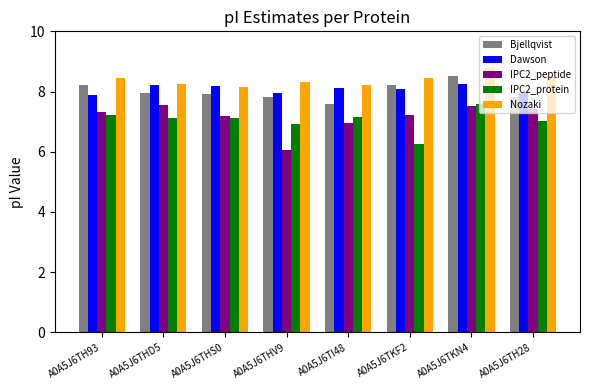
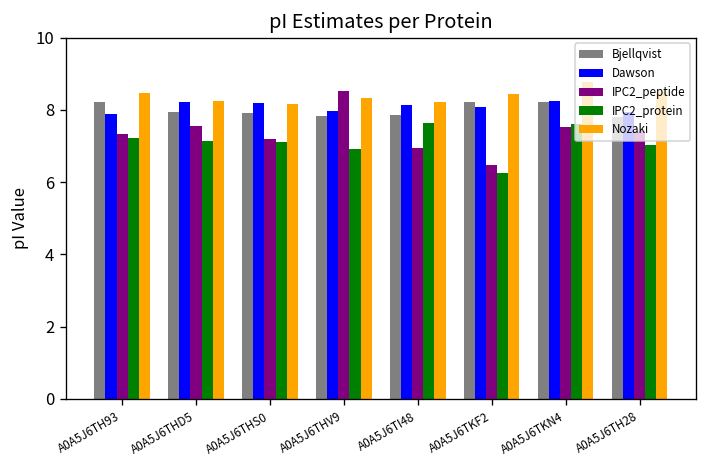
IPC2_peptide, A0A5J6THV9: 6.1 -> 8.5
Bjellqvist, A0A5J6TI48: 7.6 -> 7.9
IPC2_protein, A0A5J6TI48: 7.2 -> 7.6
IPC2_peptide, A0A5J6TKF2: 7.2 -> 6.5
Bjellqvist, A0A5J6TKN4: 8.5 -> 8.2
